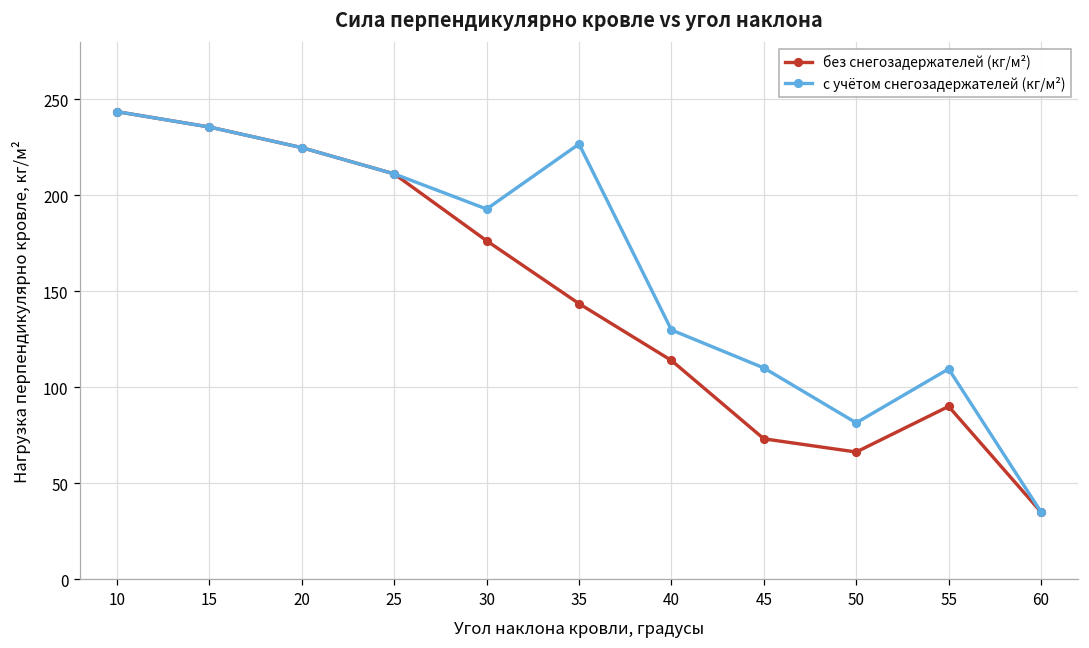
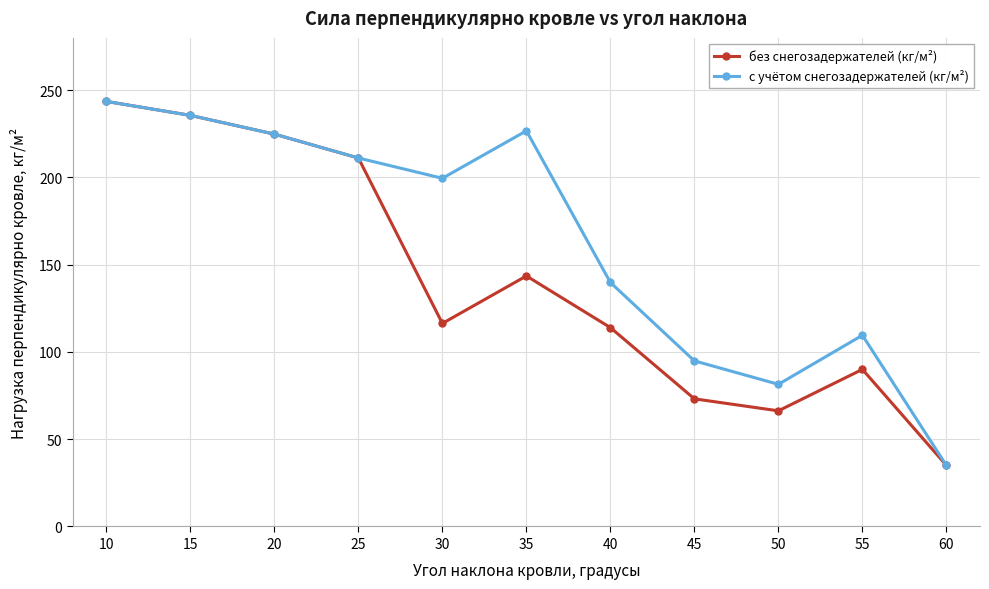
без снегозадержателей (кг/м²), 30: 176 -> 116
с учётом снегозадержателей (кг/м²), 30: 193 -> 200
с учётом снегозадержателей (кг/м²), 40: 130 -> 140
с учётом снегозадержателей (кг/м²), 45: 110 -> 95
